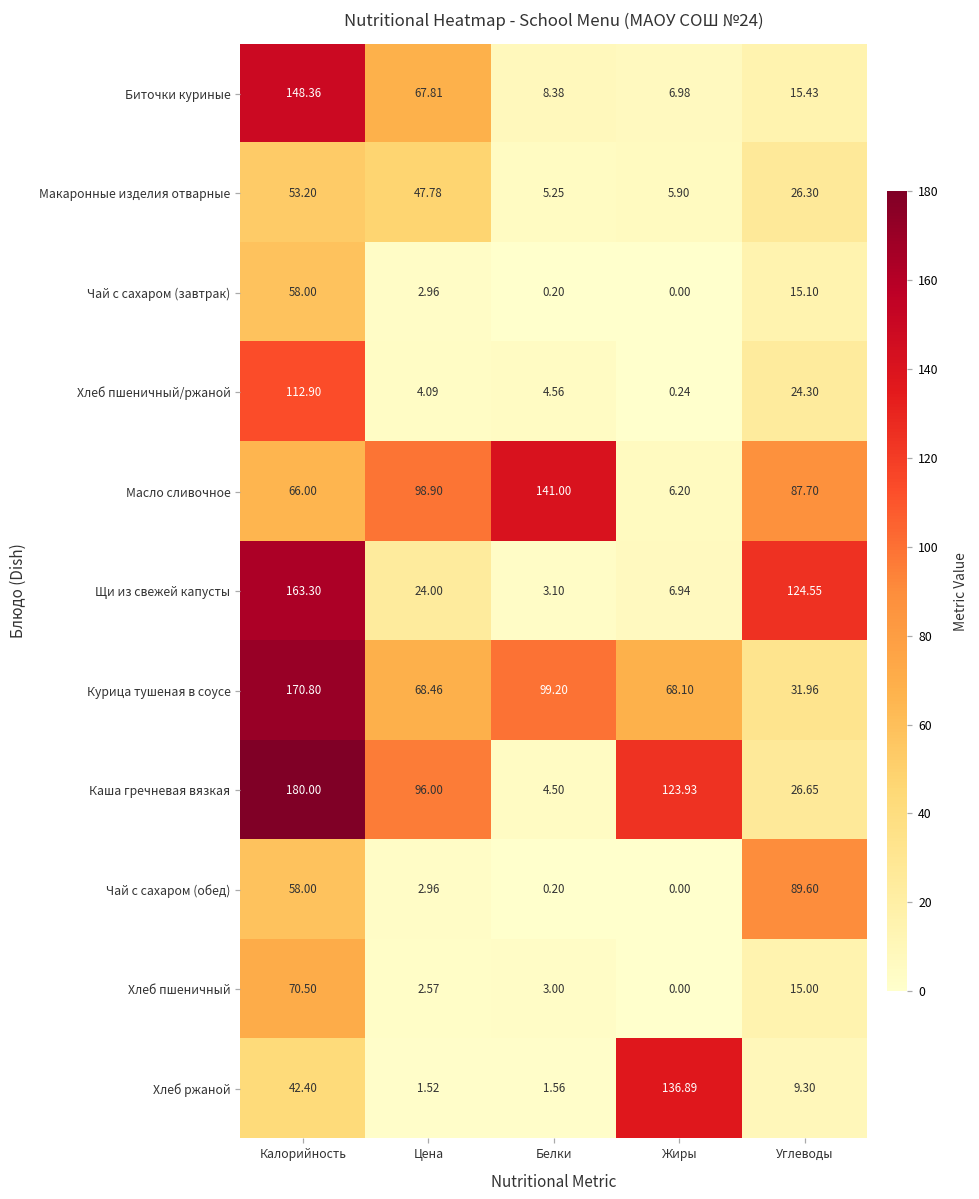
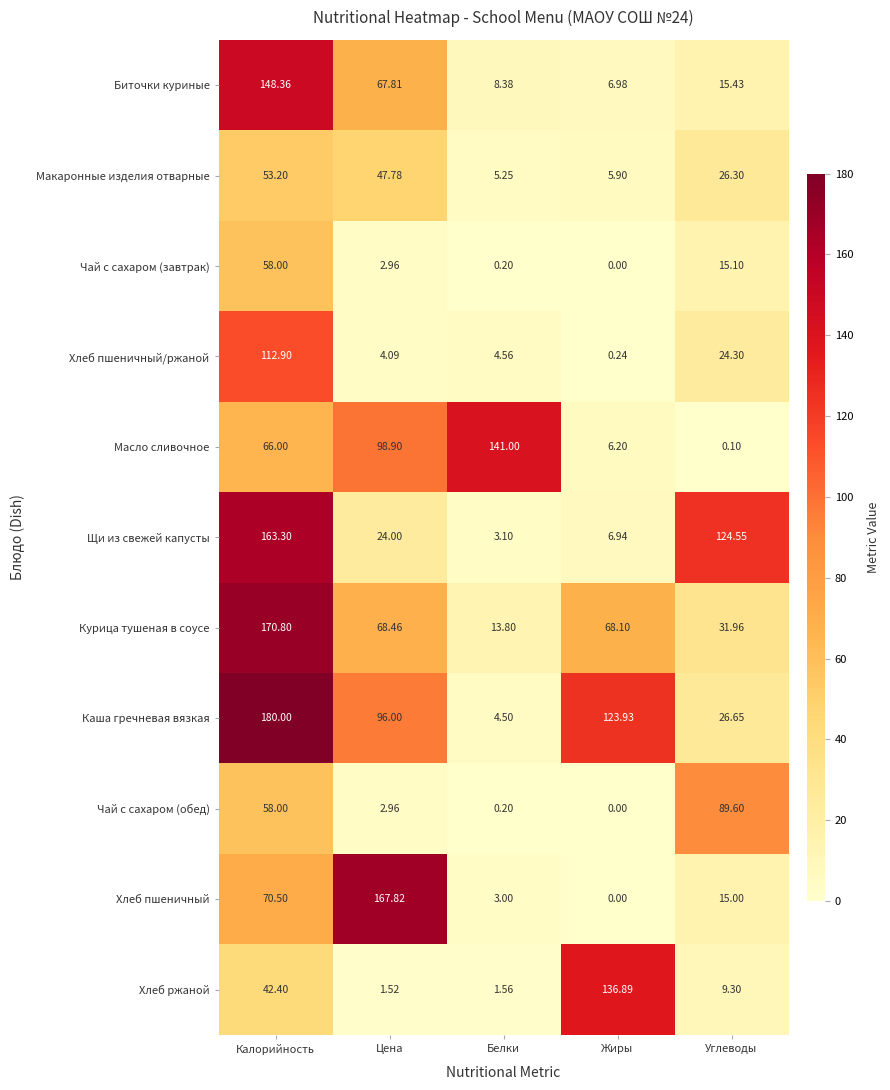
Масло сливочное, Углеводы: 87.70 -> 0.10
Курица тушеная в соусе, Белки: 99.20 -> 13.80
Хлеб пшеничный, Цена: 2.57 -> 167.82
